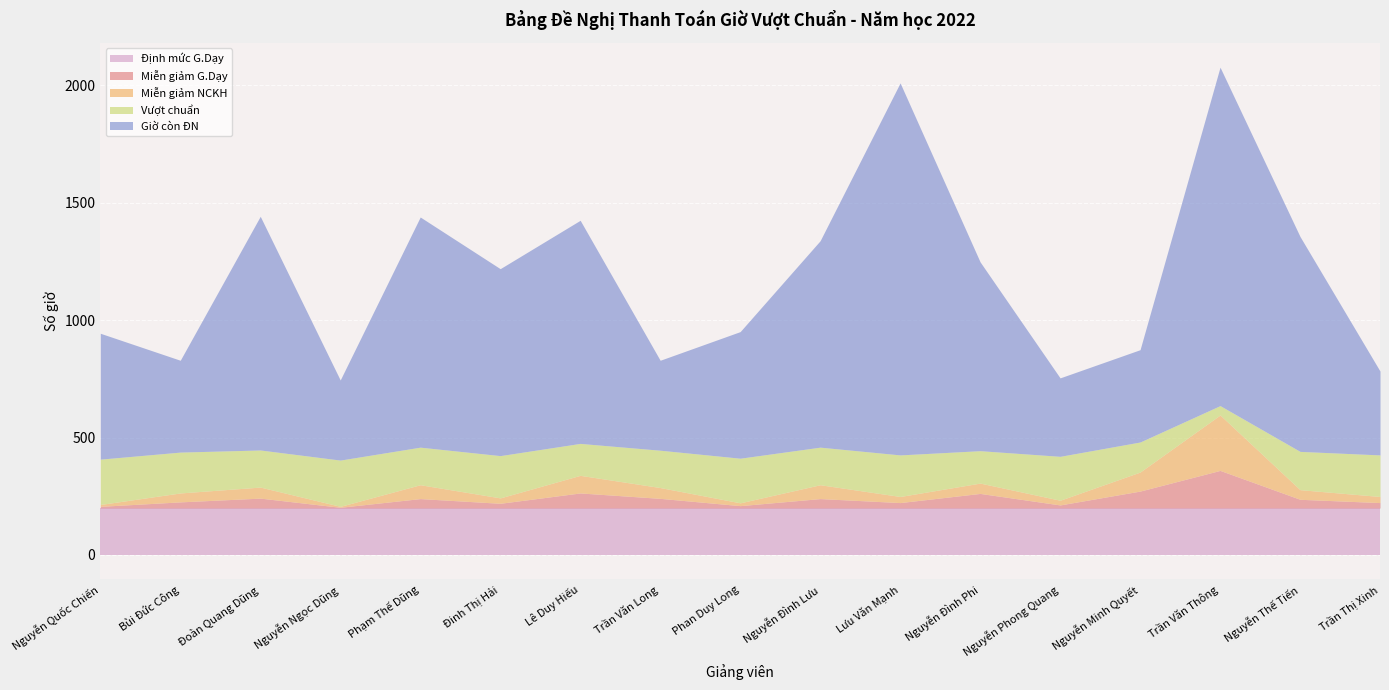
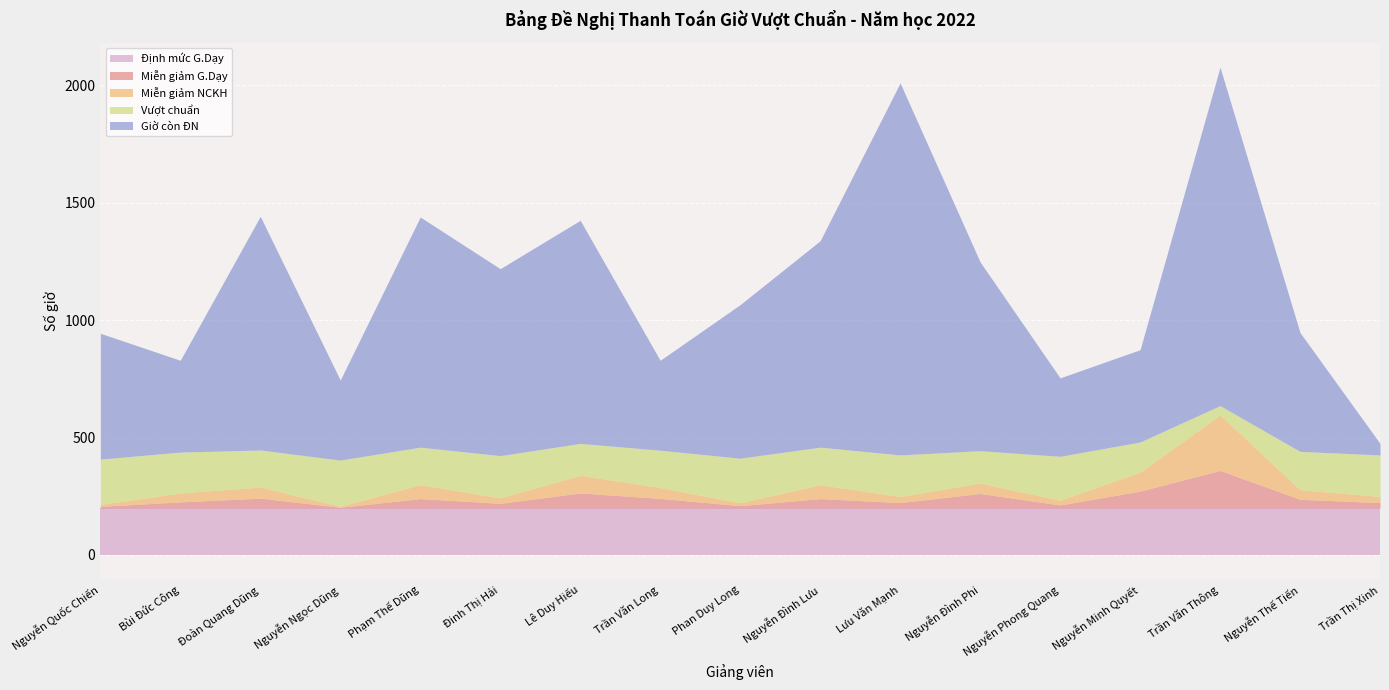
Giờ còn ĐN, Phan Duy Long: 540 -> 650
Giờ còn ĐN, Nguyễn Thế Tiến: 920 -> 510
Giờ còn ĐN, Trần Thị Xinh: 360 -> 50
